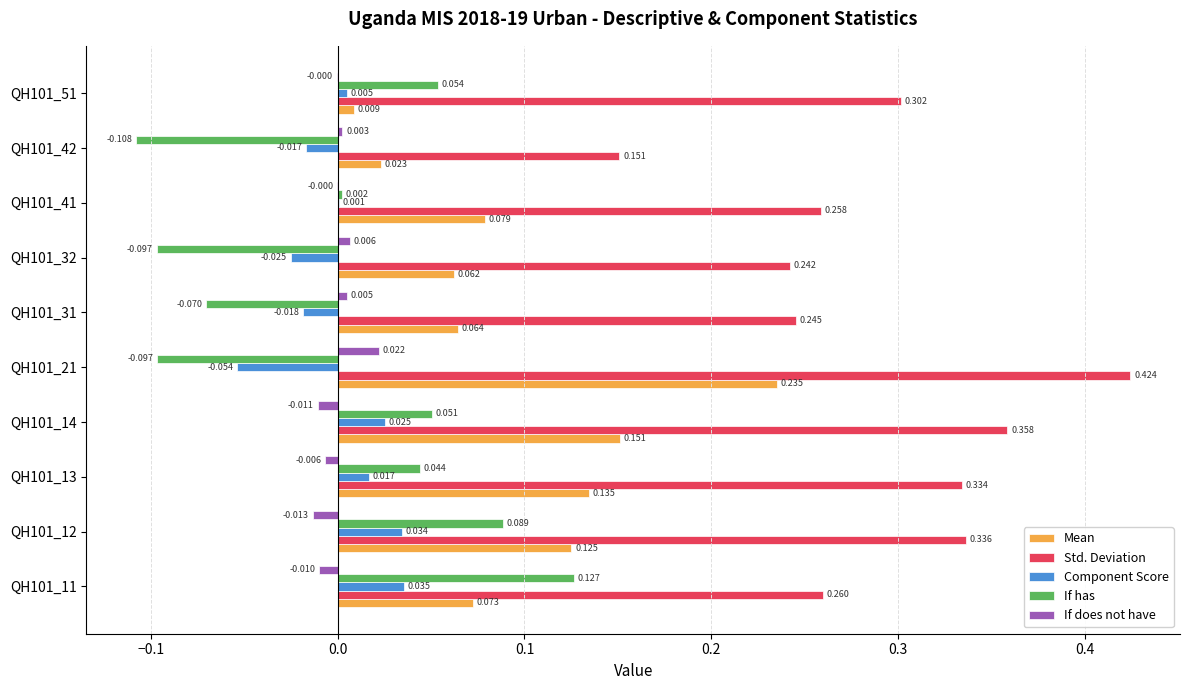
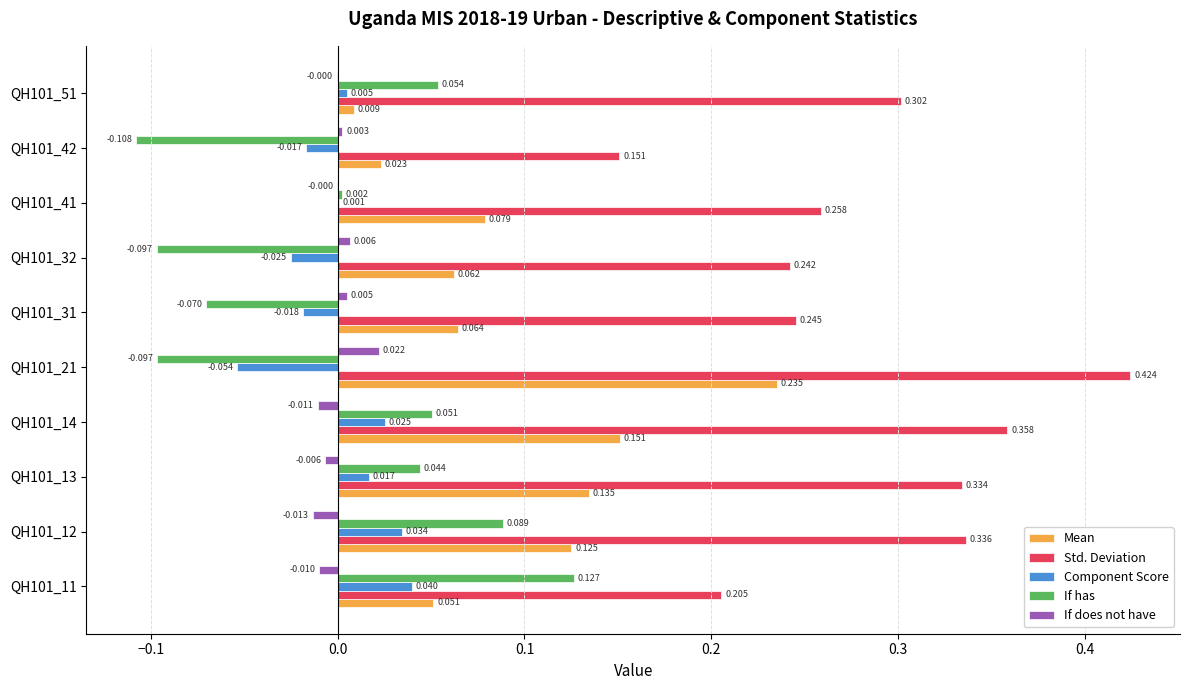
Component Score, QH101_11: 0.035 -> 0.040
Std. Deviation, QH101_11: 0.260 -> 0.205
Mean, QH101_11: 0.073 -> 0.051
